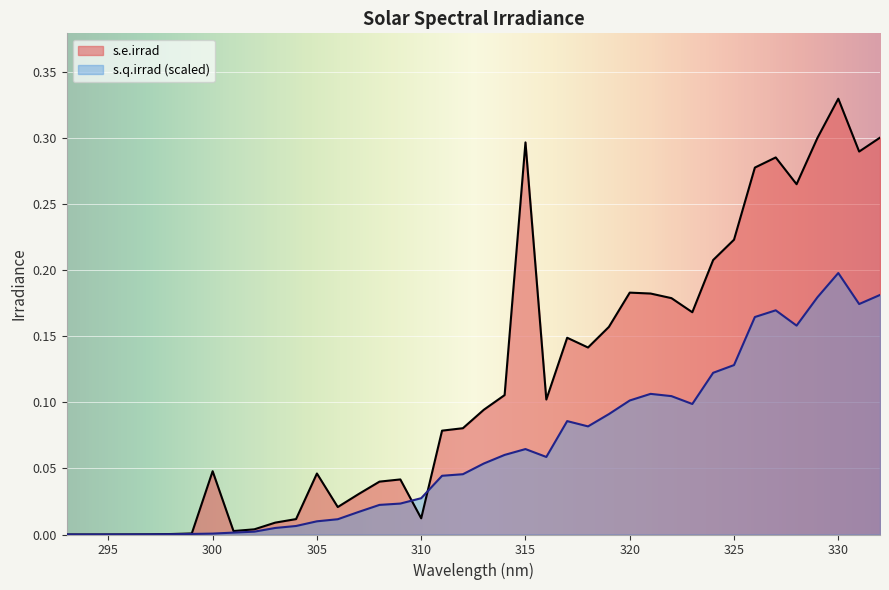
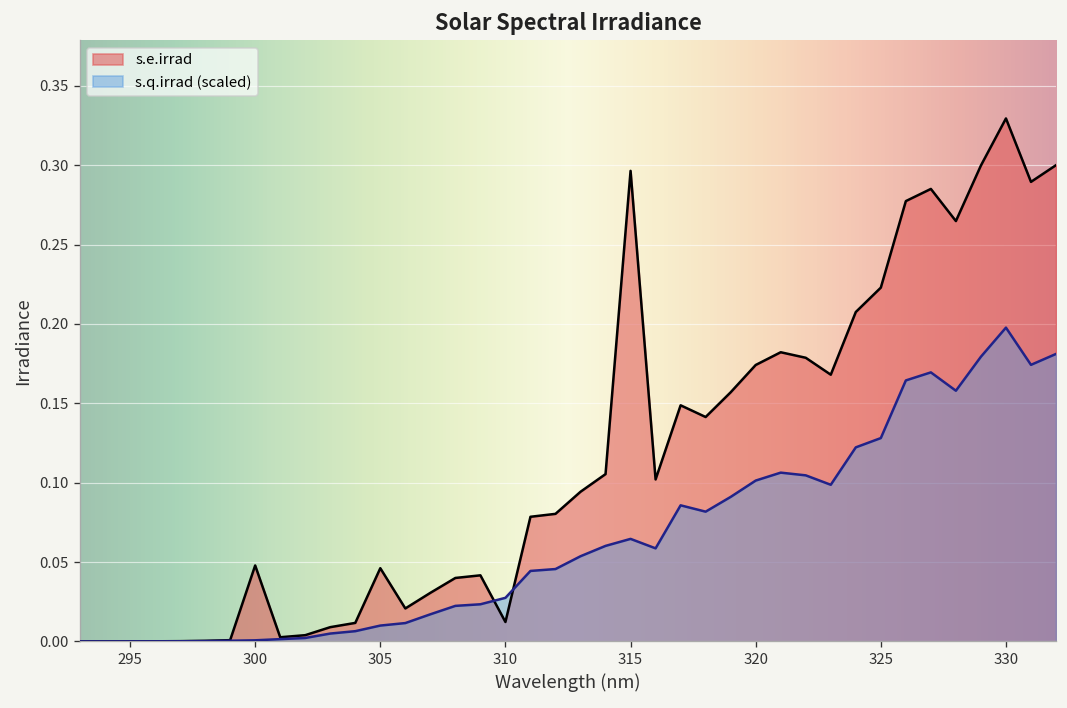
s.e.irrad, 320: 0.183 -> 0.174
